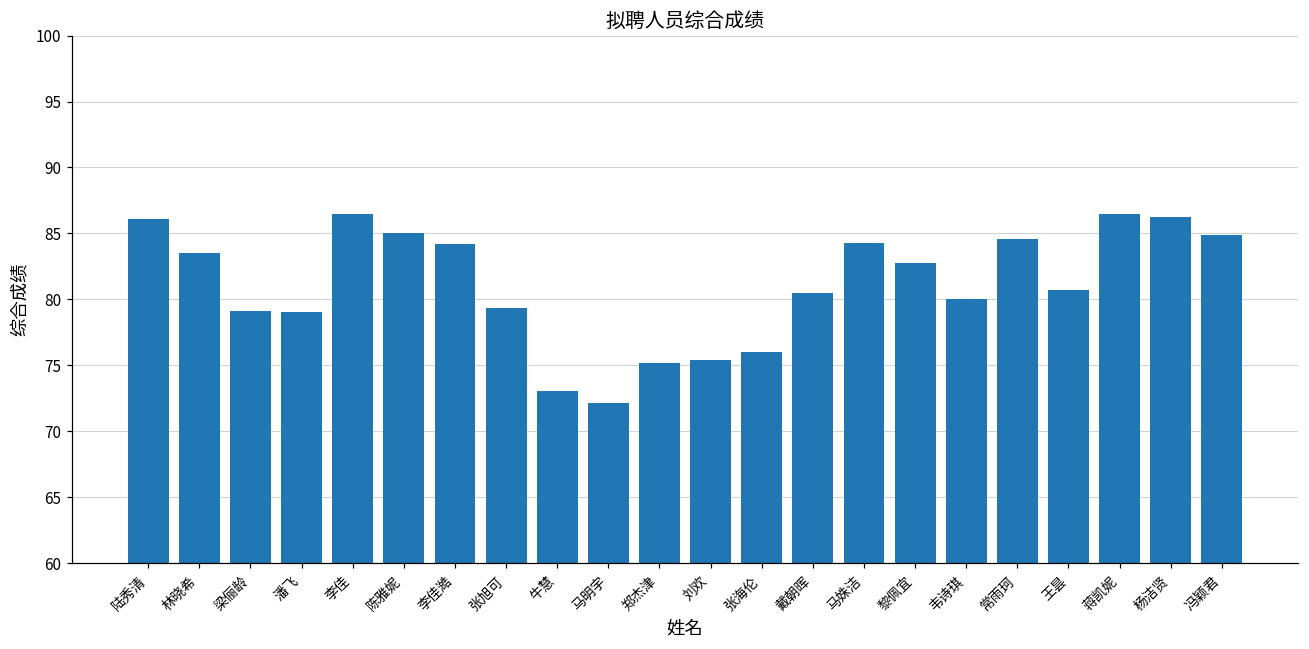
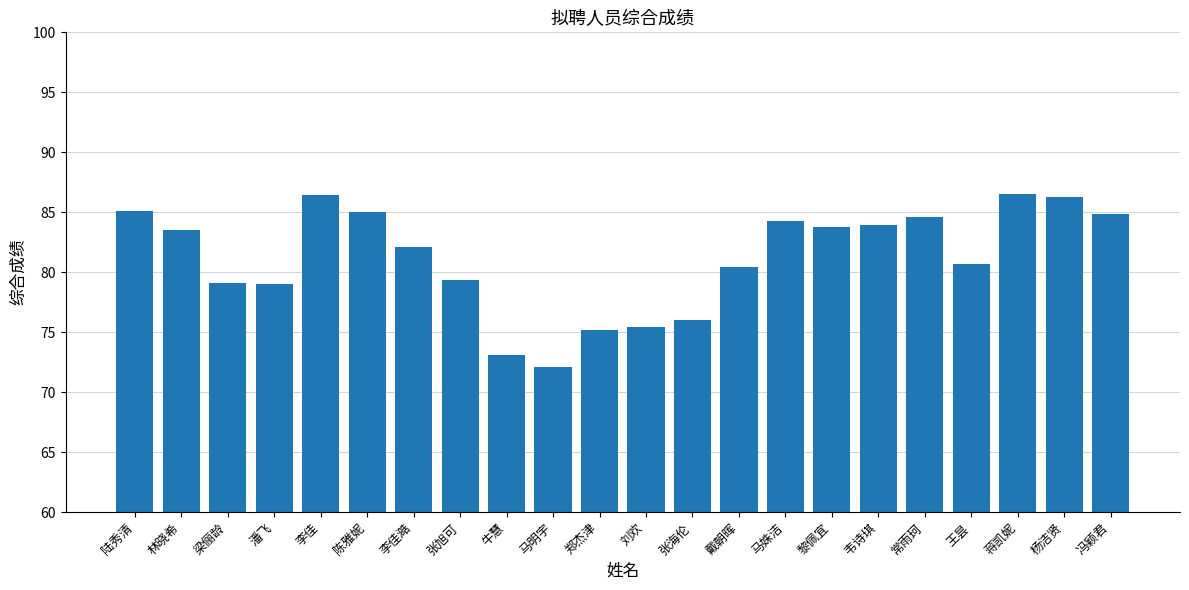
陆秀清: 86.1 -> 85.1
李佳澔: 84.2 -> 82.1
黎佩宜: 82.8 -> 83.8
韦诗琪: 80.1 -> 84.0
